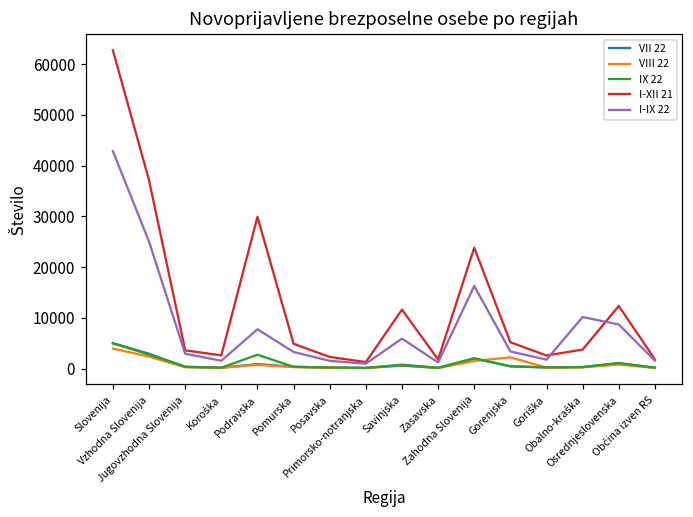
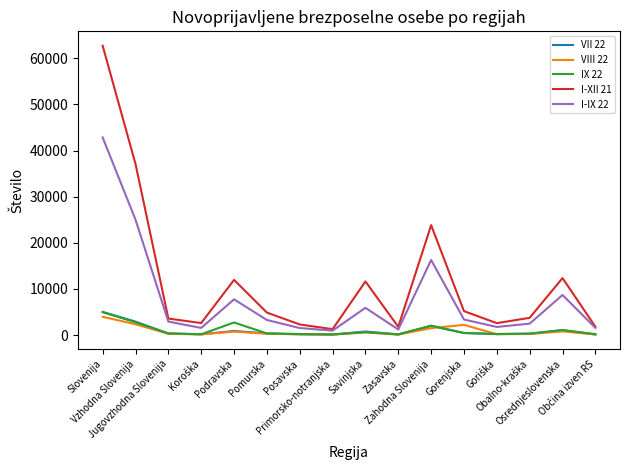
I-XII 21, Podravska: 30000 -> 12000
I-IX 22, Obalno-kraška: 10000 -> 2000
